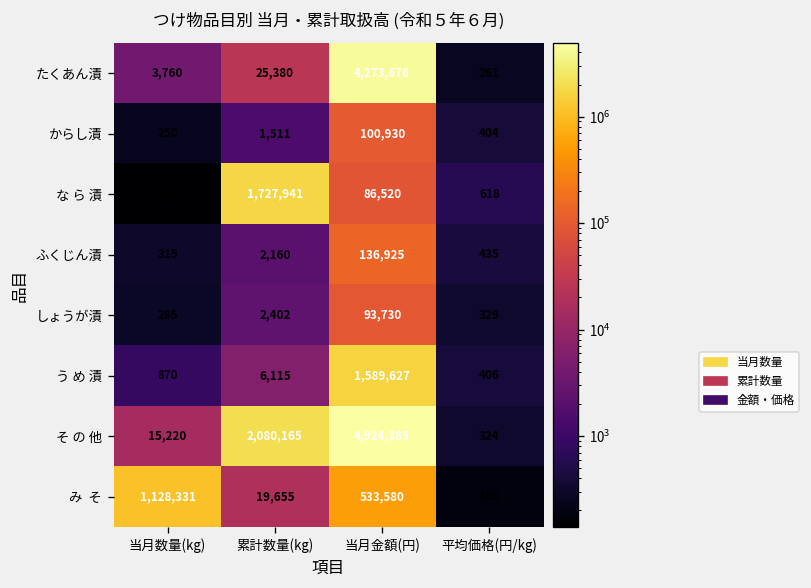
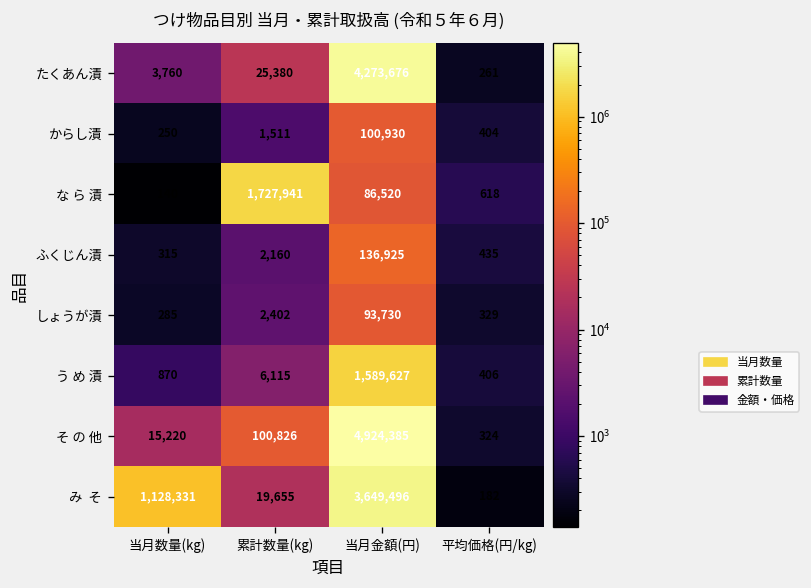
そ の 他, 累計数量(kg): 2,080,165 -> 100,826
み そ, 当月金額(円): 533,580 -> 3,649,496
